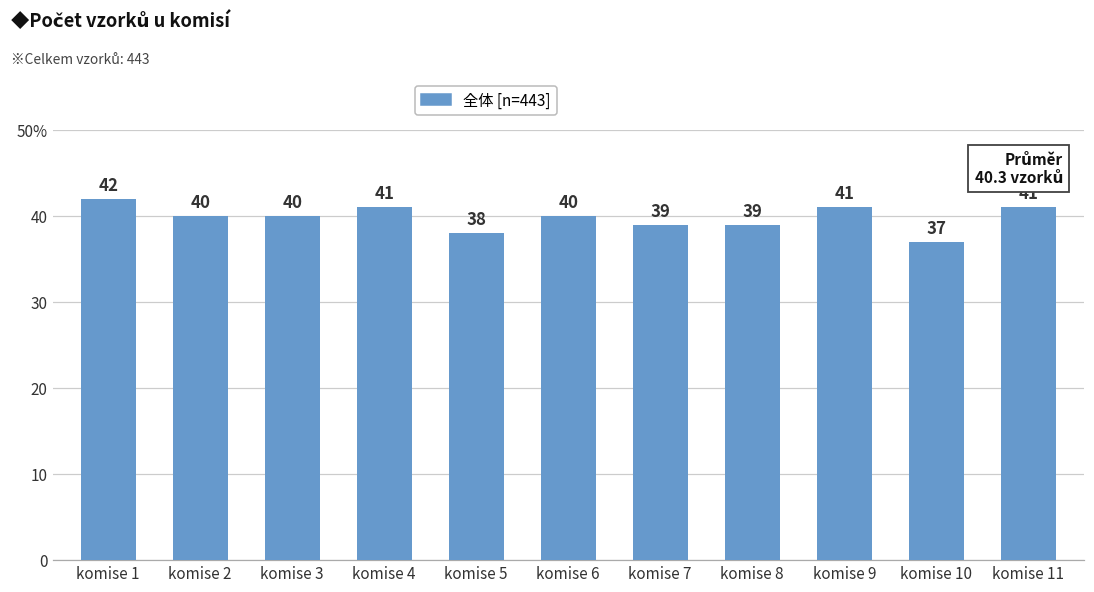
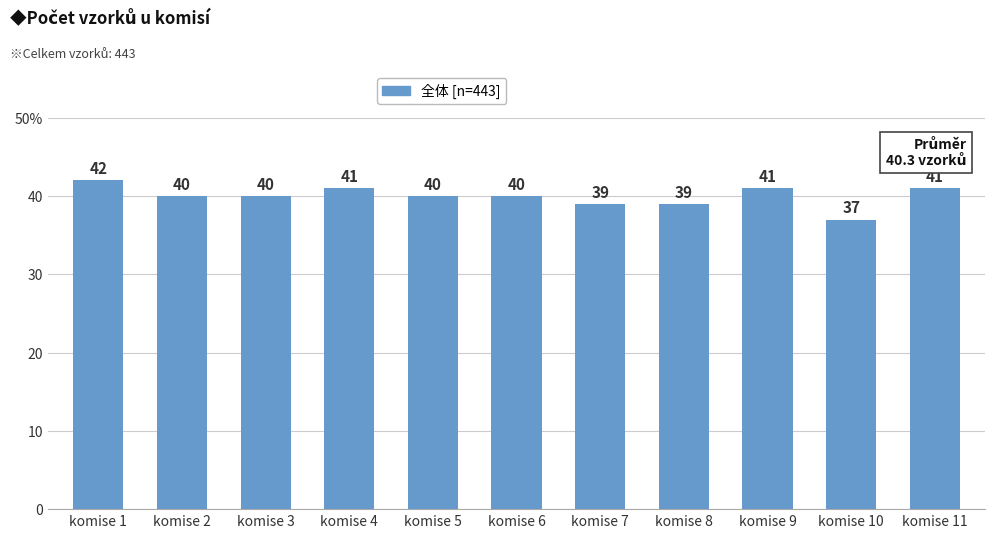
komise 5: 38 -> 40
